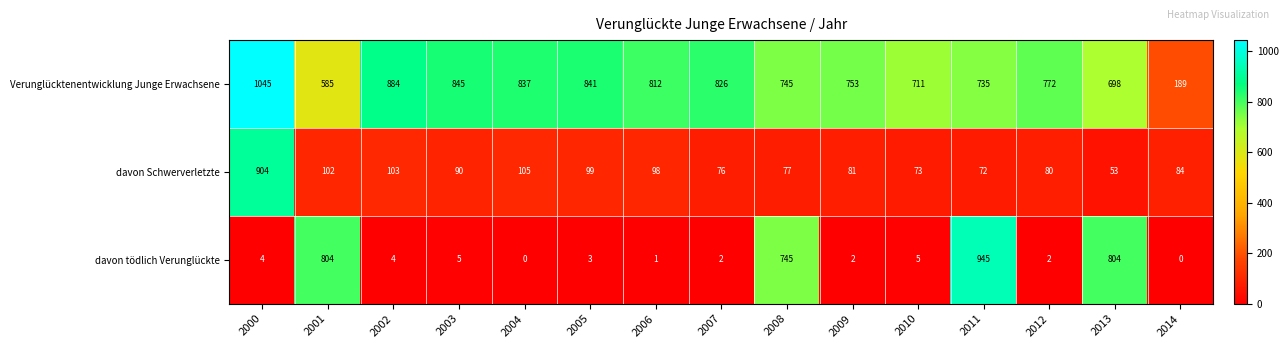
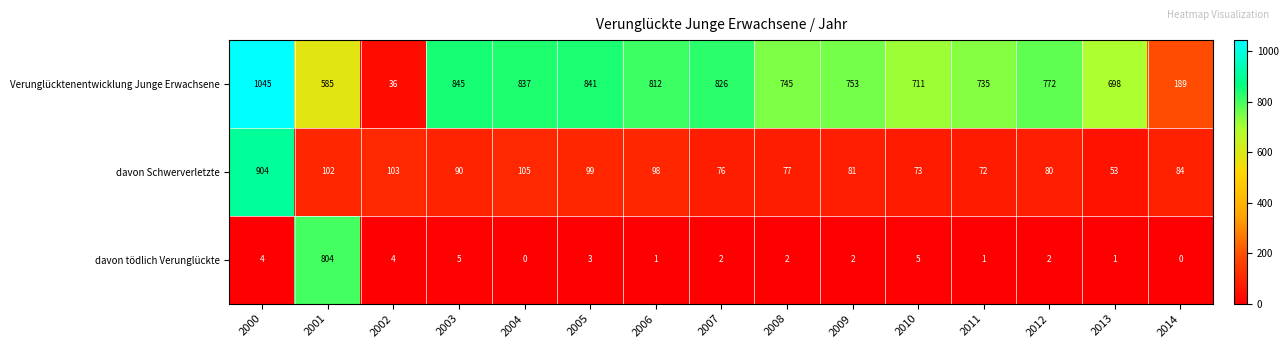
Verunglücktenentwicklung Junge Erwachsene, 2002: 884 -> 36
davon tödlich Verunglückte, 2008: 745 -> 2
davon tödlich Verunglückte, 2011: 945 -> 1
davon tödlich Verunglückte, 2013: 804 -> 1
